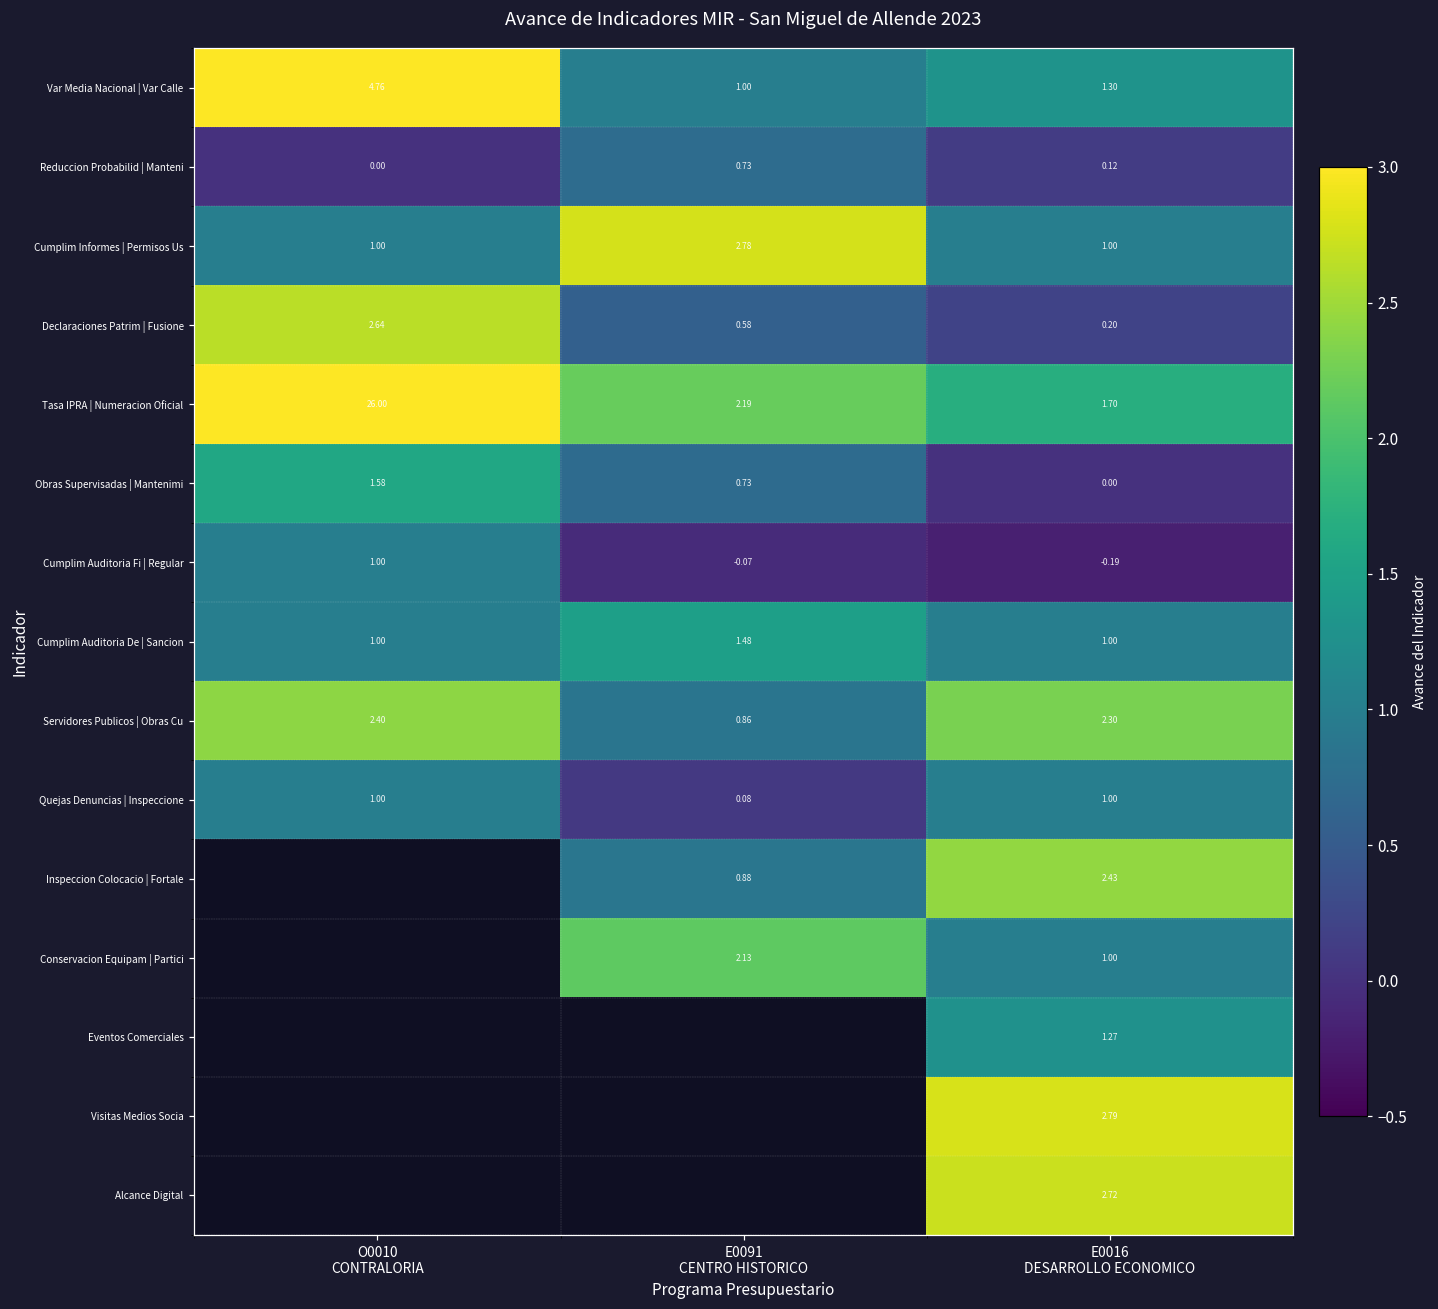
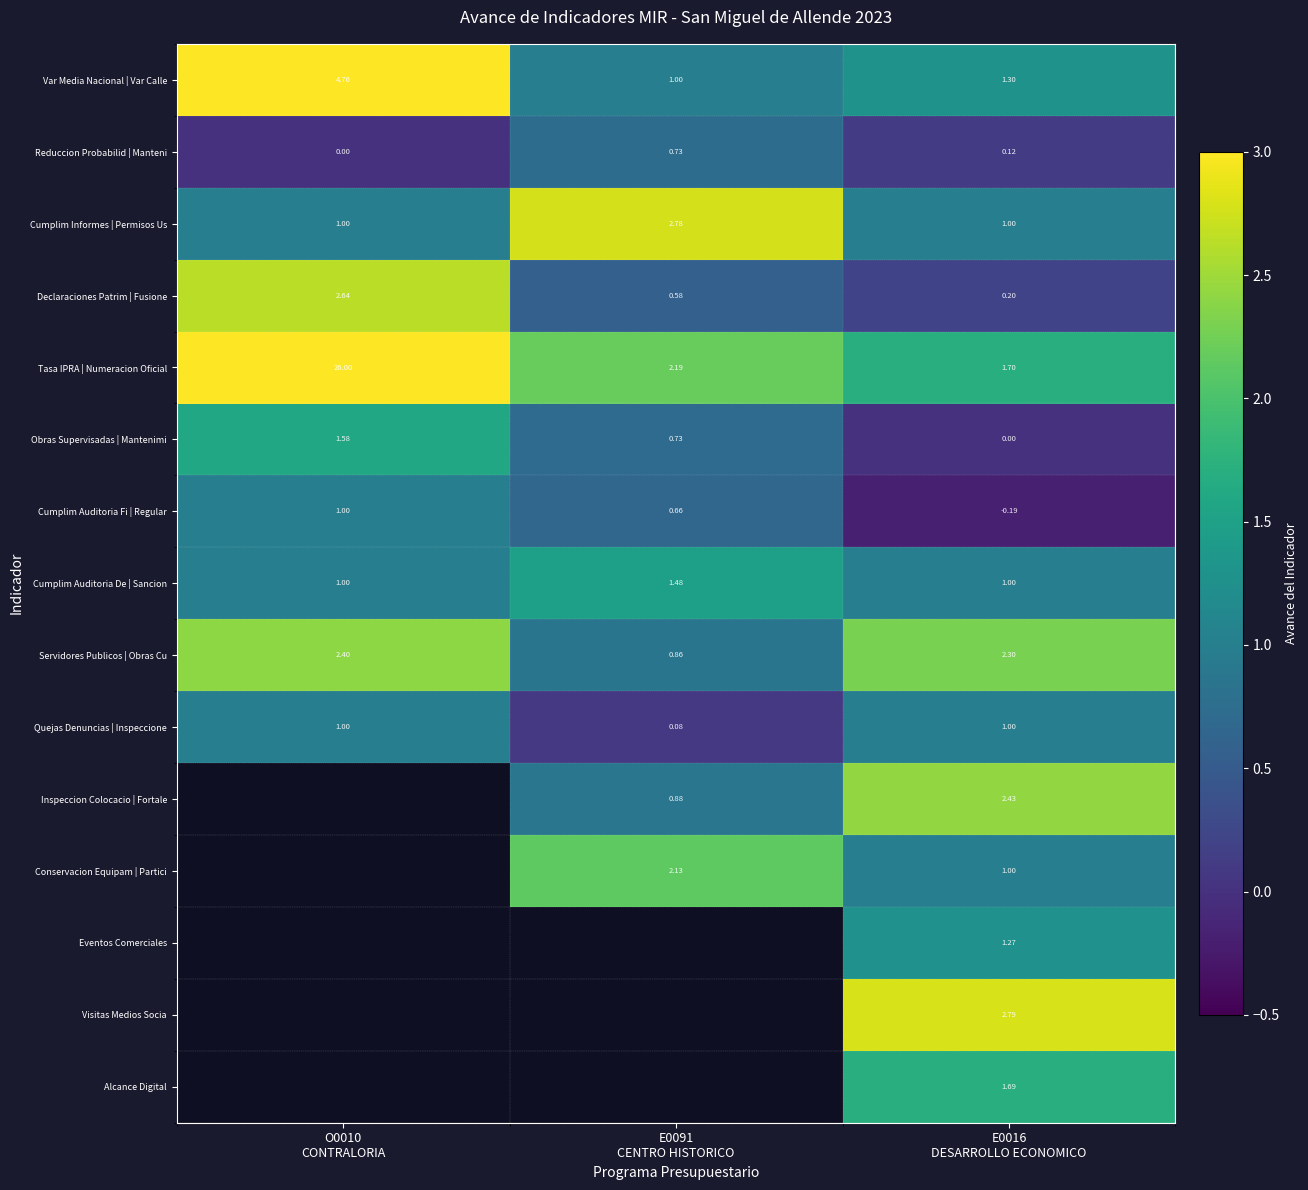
Cumplim Auditoria Fi | Regular, E0091 CENTRO HISTORICO: -0.07 -> 0.66
Alcance Digital, E0016 DESARROLLO ECONOMICO: 2.72 -> 1.69
